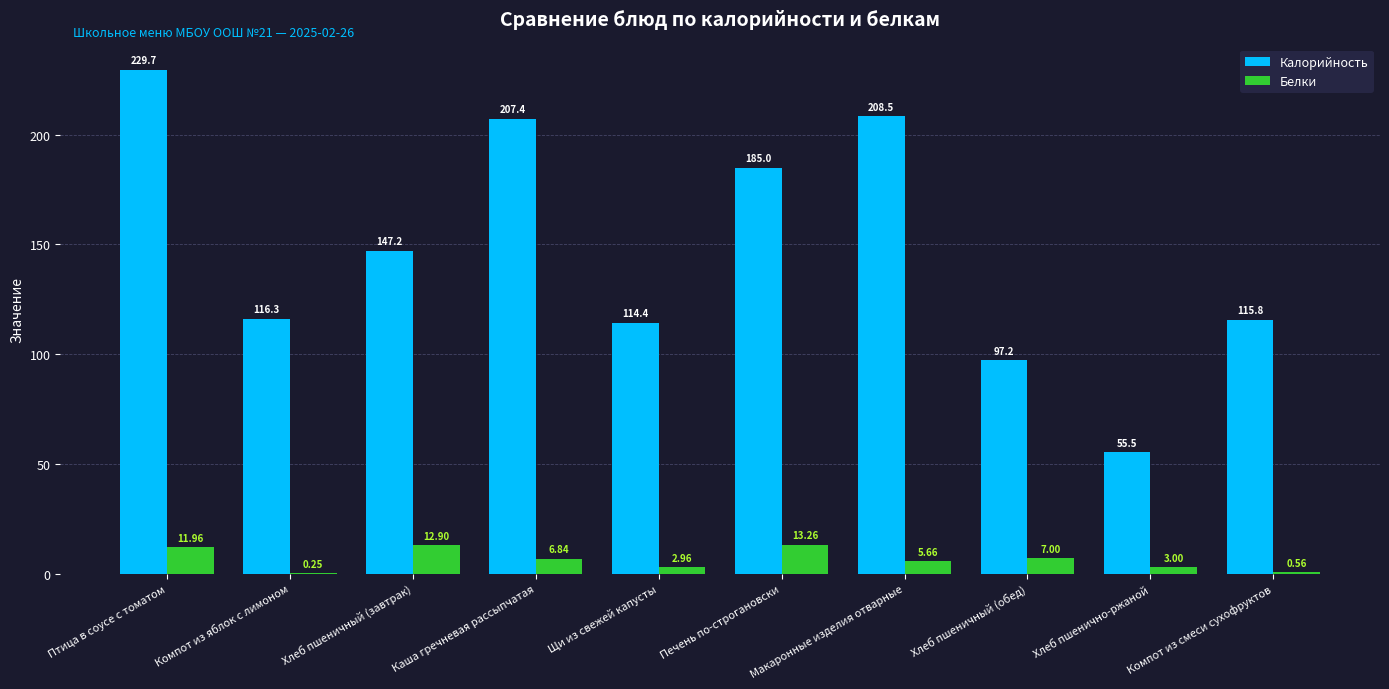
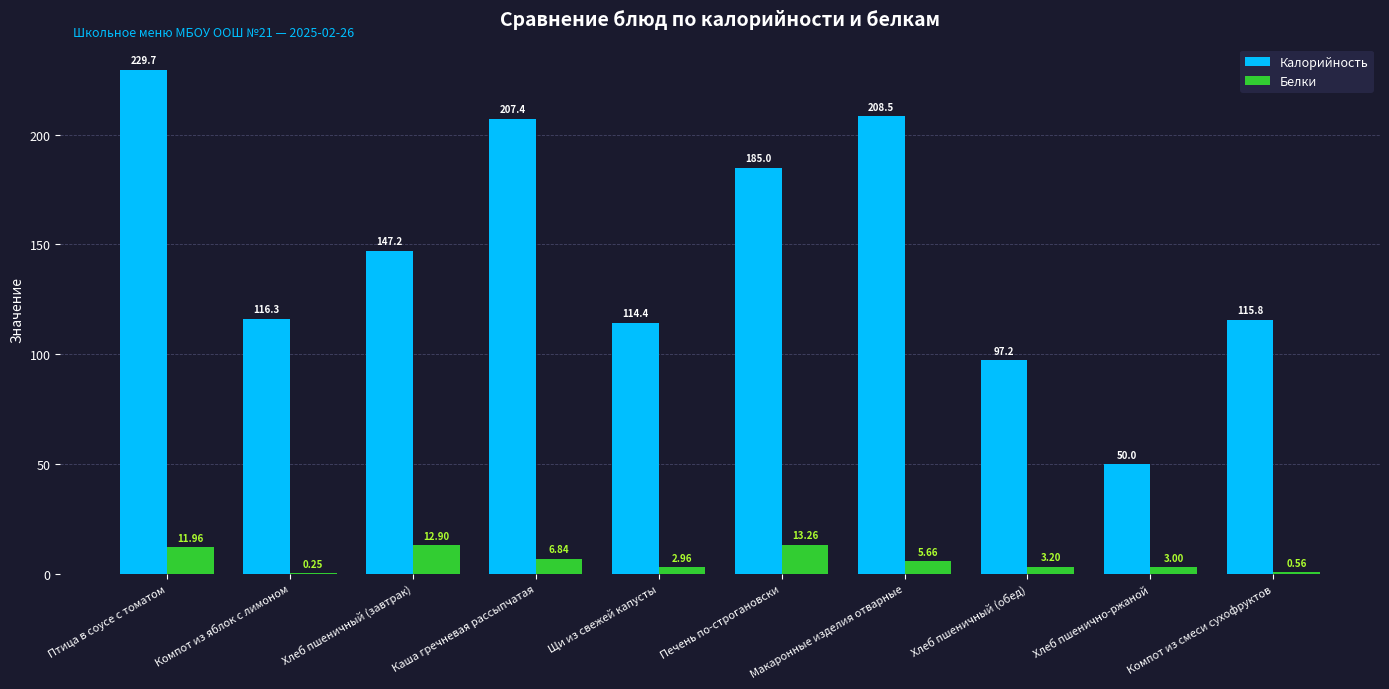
Белки, Хлеб пшеничный (обед): 7.00 -> 3.20
Калорийность, Хлеб пшенично-ржаной: 55.5 -> 50.0
